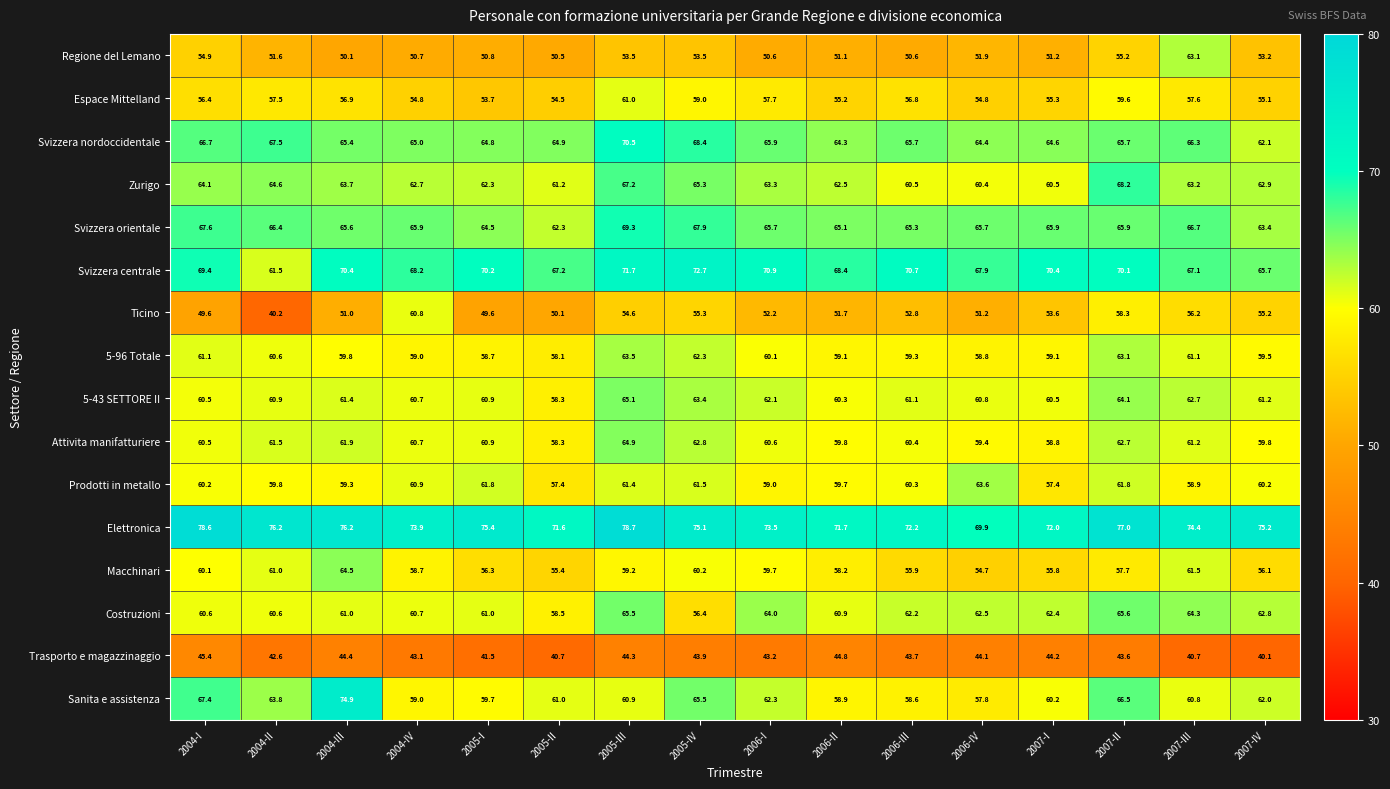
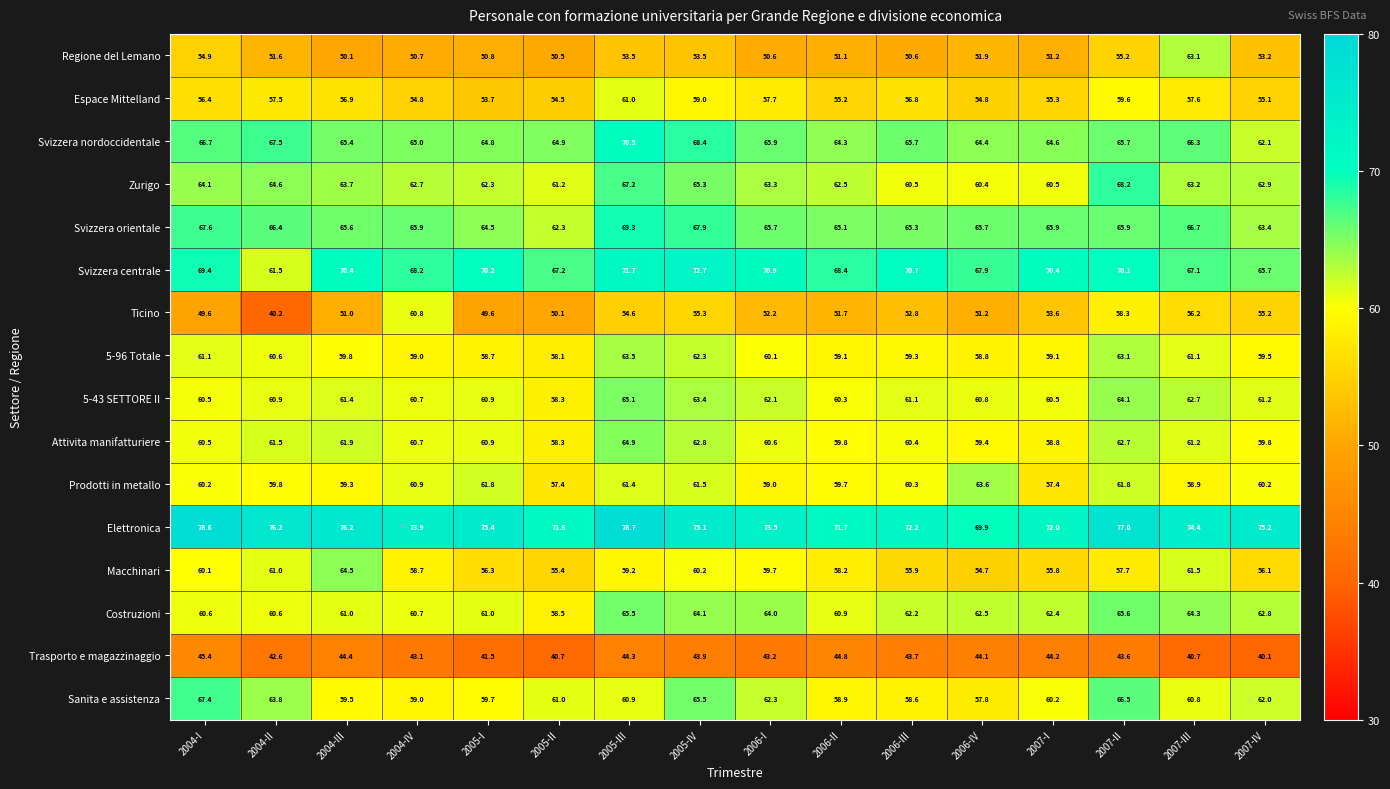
Costruzioni, 2005-IV: 56.4 -> 64.1
Sanita e assistenza, 2004-III: 74.9 -> 59.5
